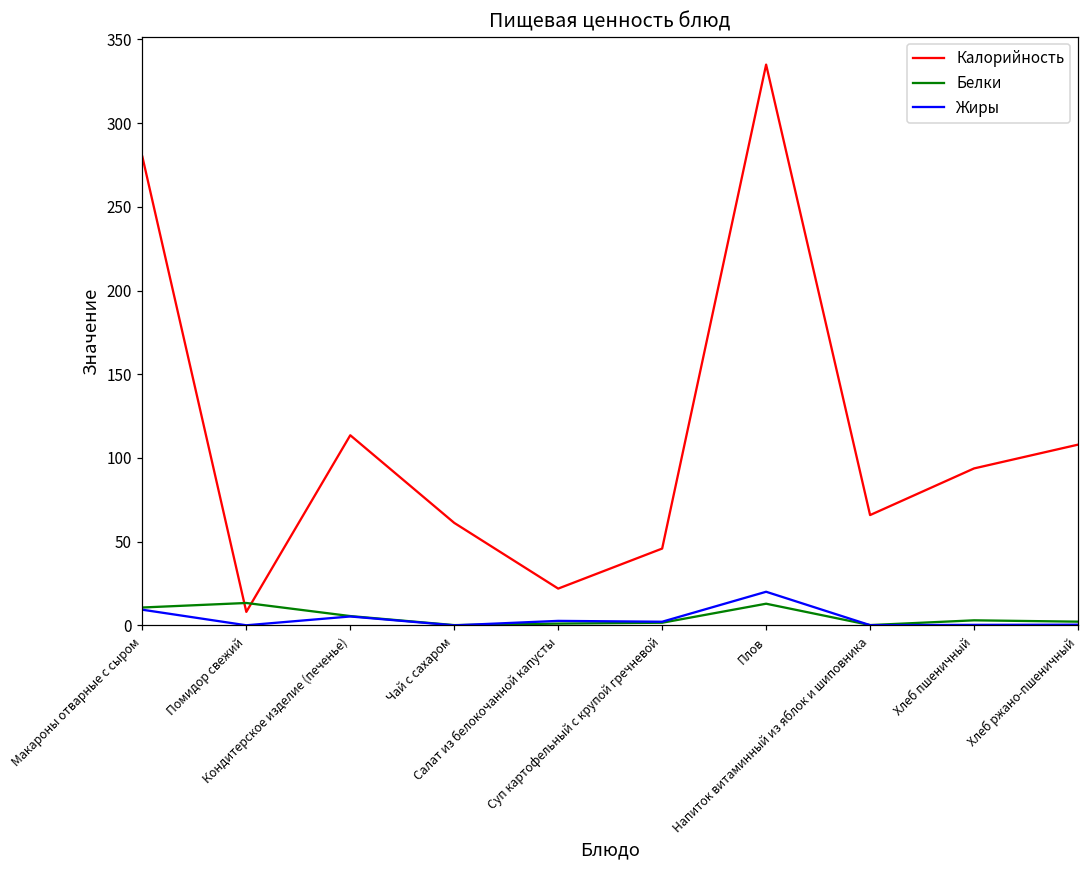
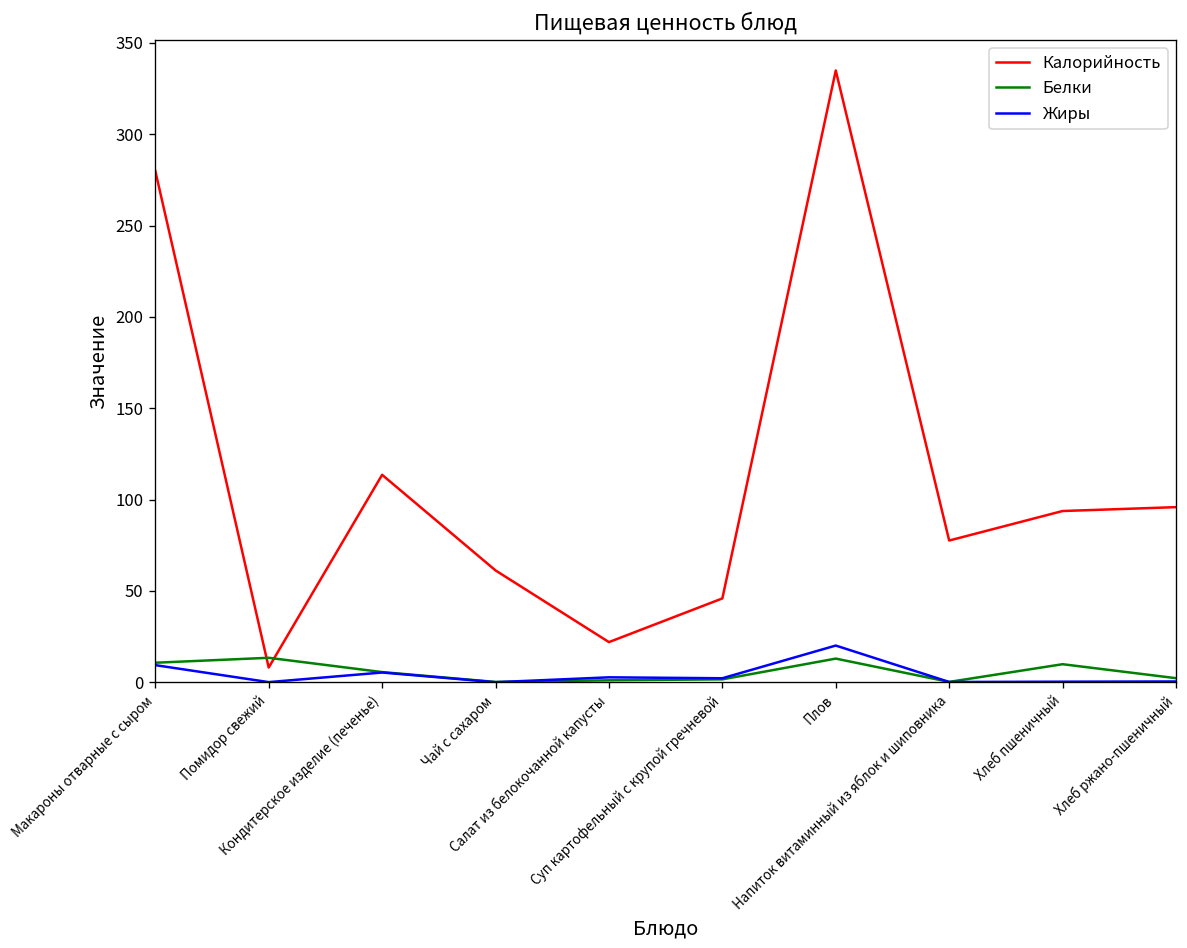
Калорийность, Напиток витаминный из яблок и шиповника: 66 -> 78
Белки, Хлеб пшеничный: 3 -> 10
Калорийность, Хлеб ржано-пшеничный: 108 -> 96
